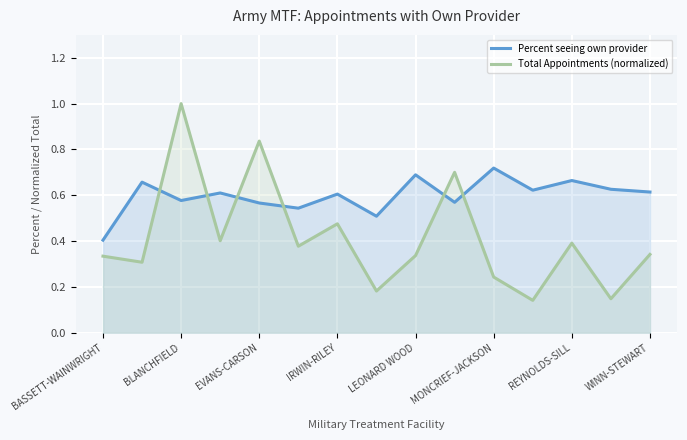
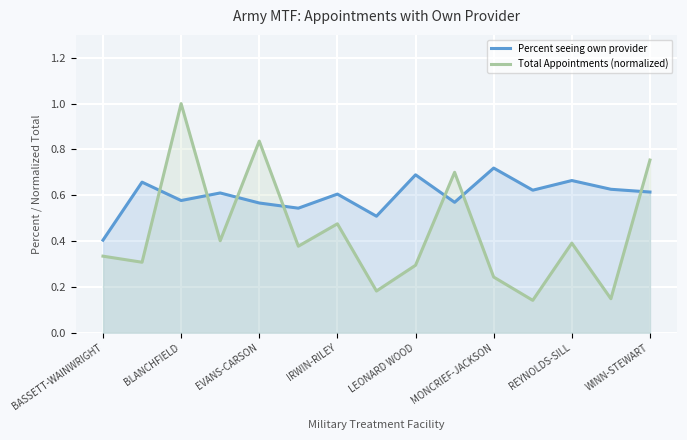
Total Appointments (normalized), LEONARD WOOD: 0.34 -> 0.29
Total Appointments (normalized), WINN-STEWART: 0.34 -> 0.75
